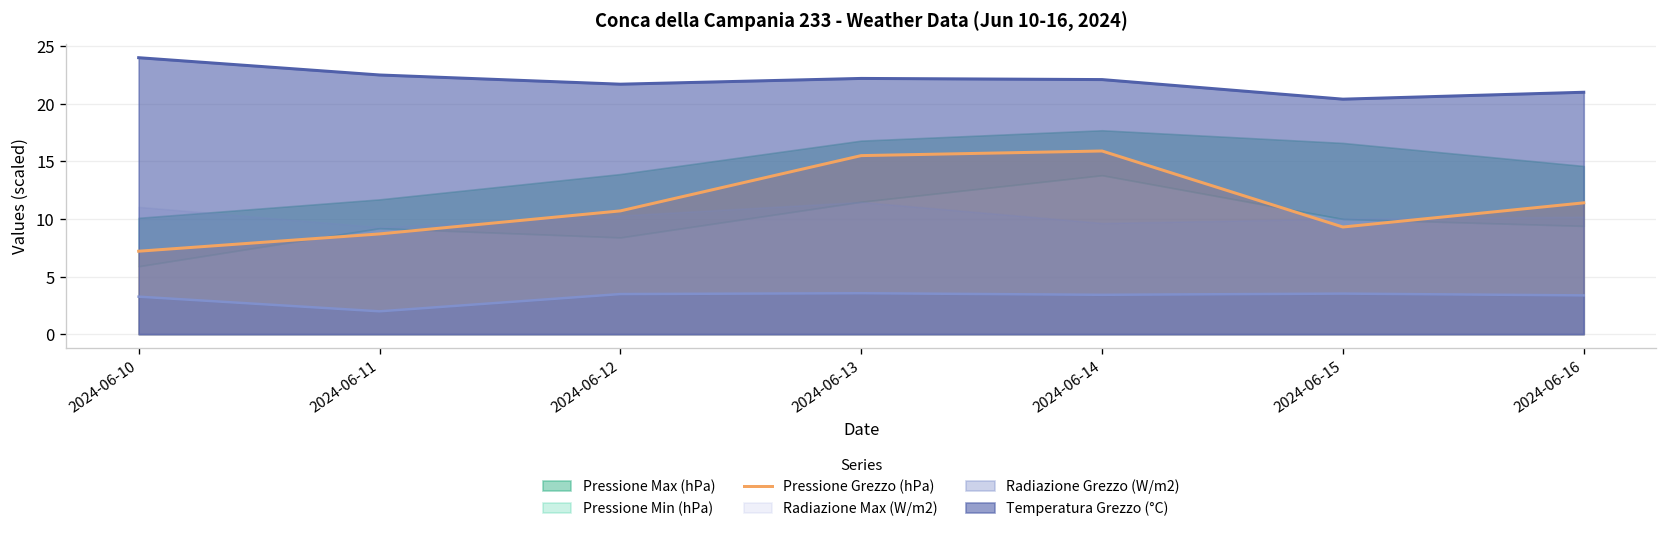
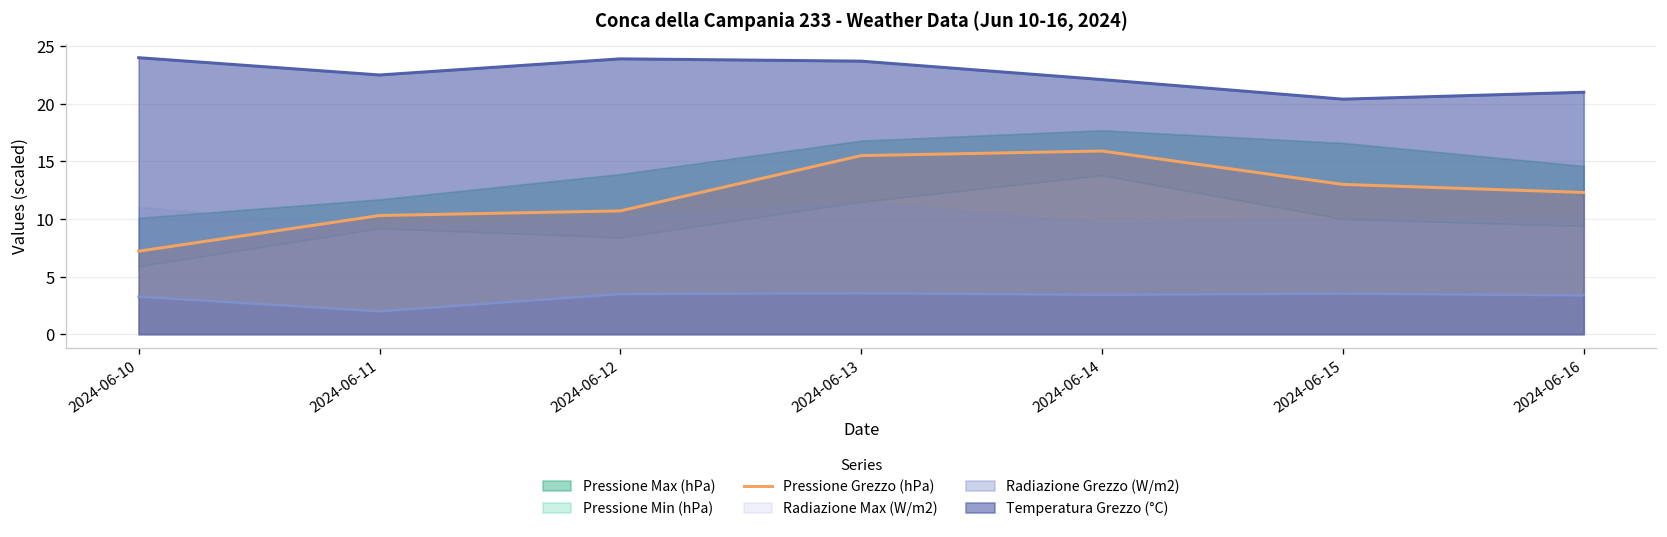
Pressione Grezzo (hPa), 2024-06-11: 9 -> 10
Temperatura Grezzo (°C), 2024-06-12: 22 -> 24
Temperatura Grezzo (°C), 2024-06-13: 22 -> 24
Pressione Grezzo (hPa), 2024-06-15: 9 -> 13
Pressione Grezzo (hPa), 2024-06-16: 11 -> 12
